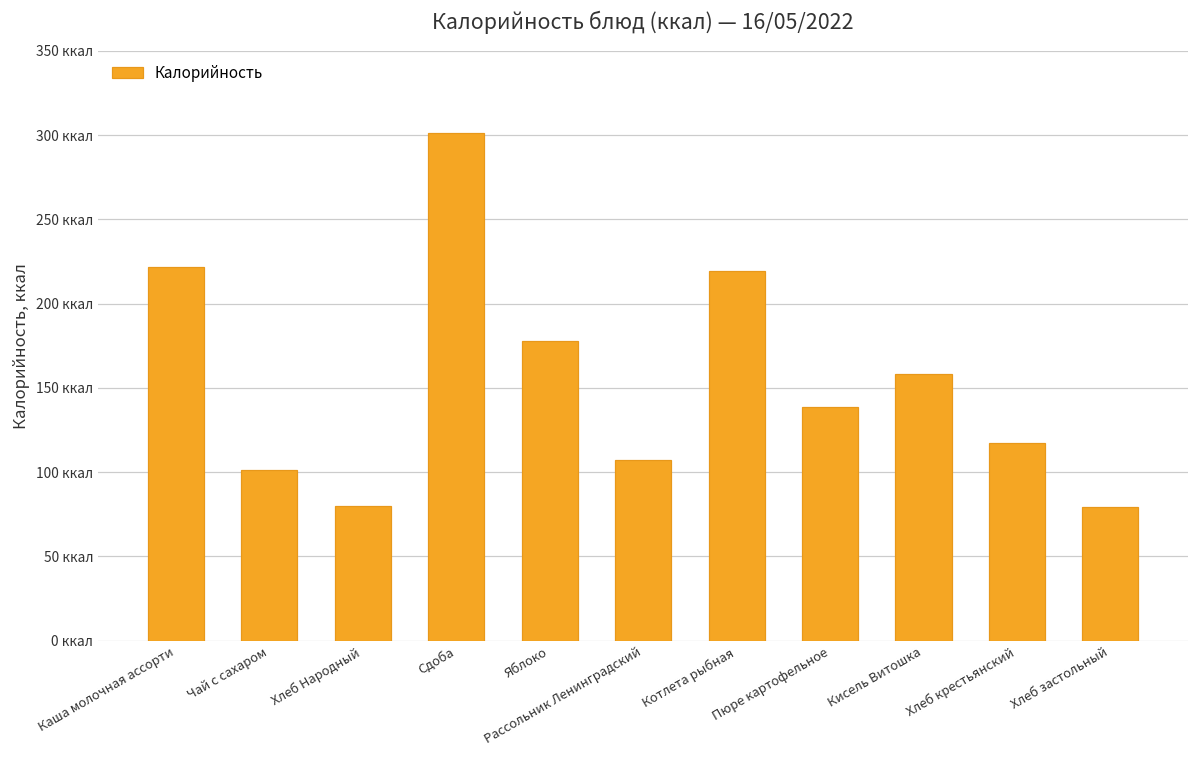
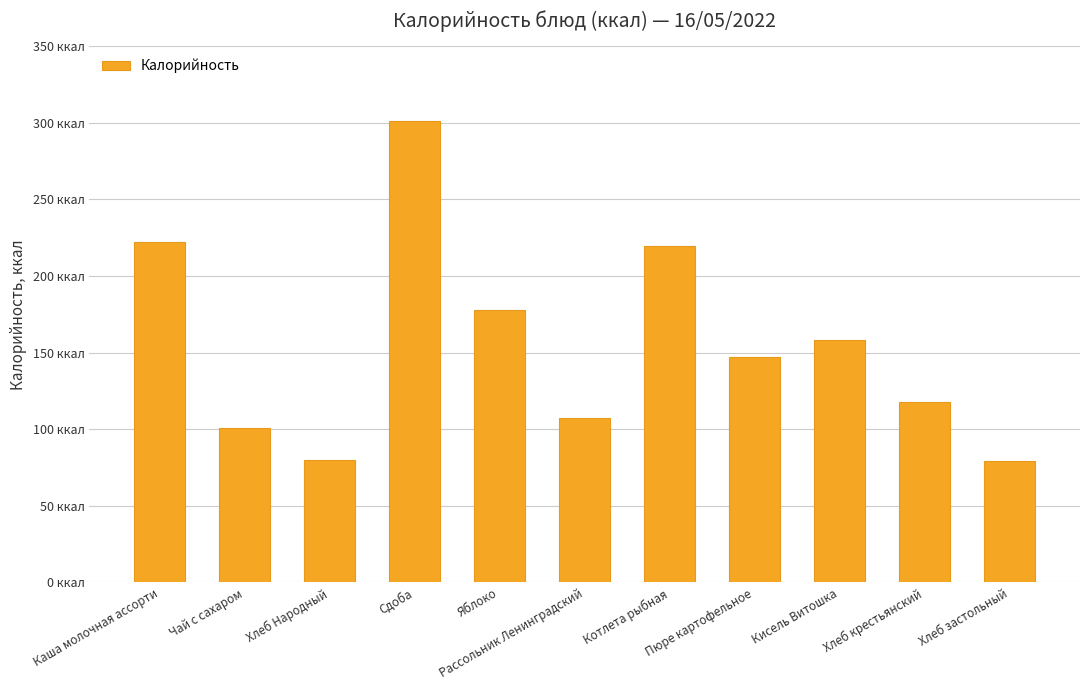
Пюре картофельное: 139 ккал -> 147 ккал
